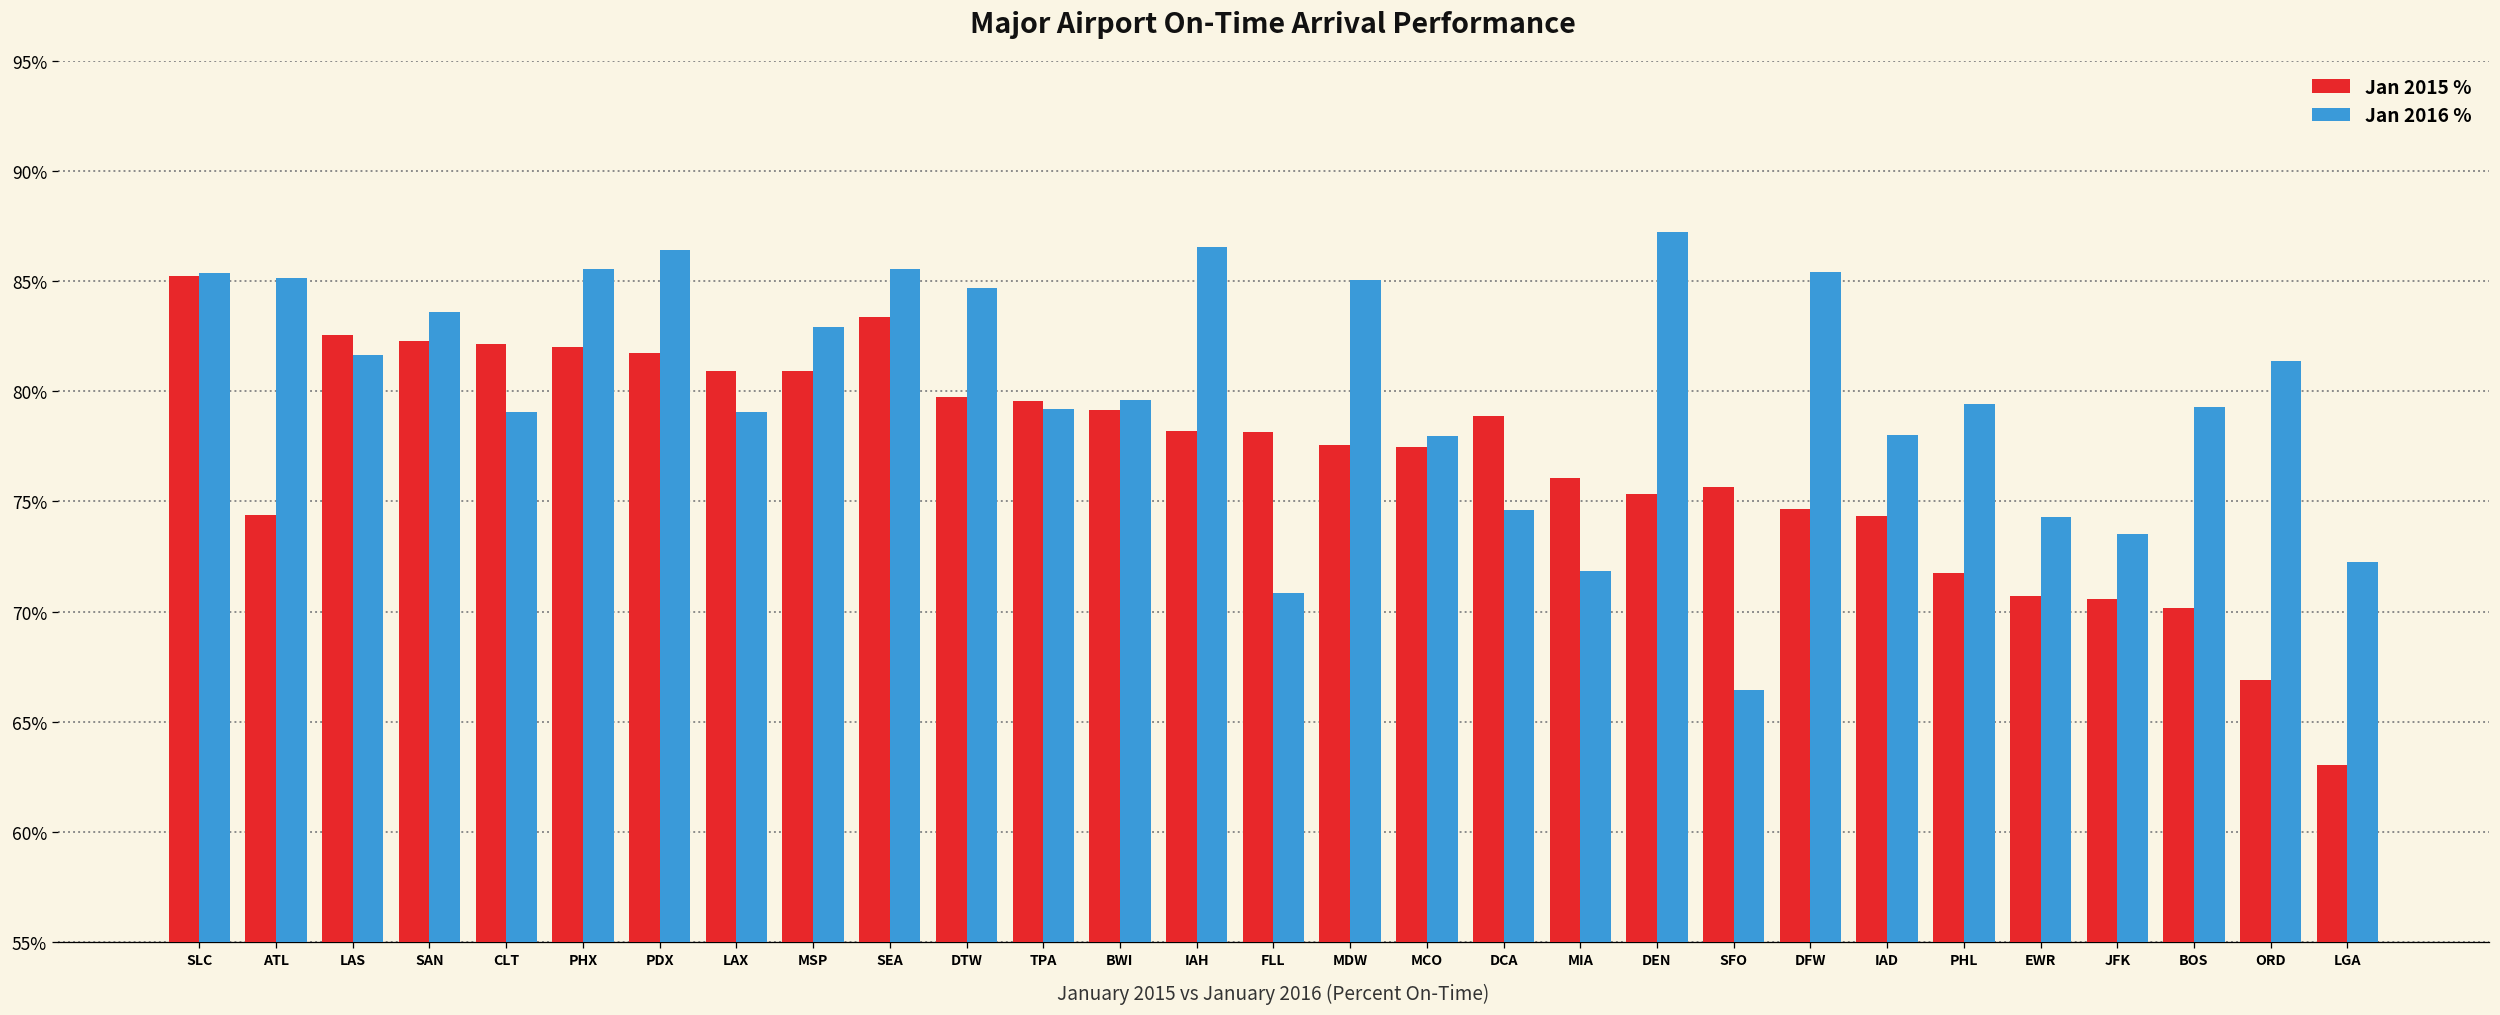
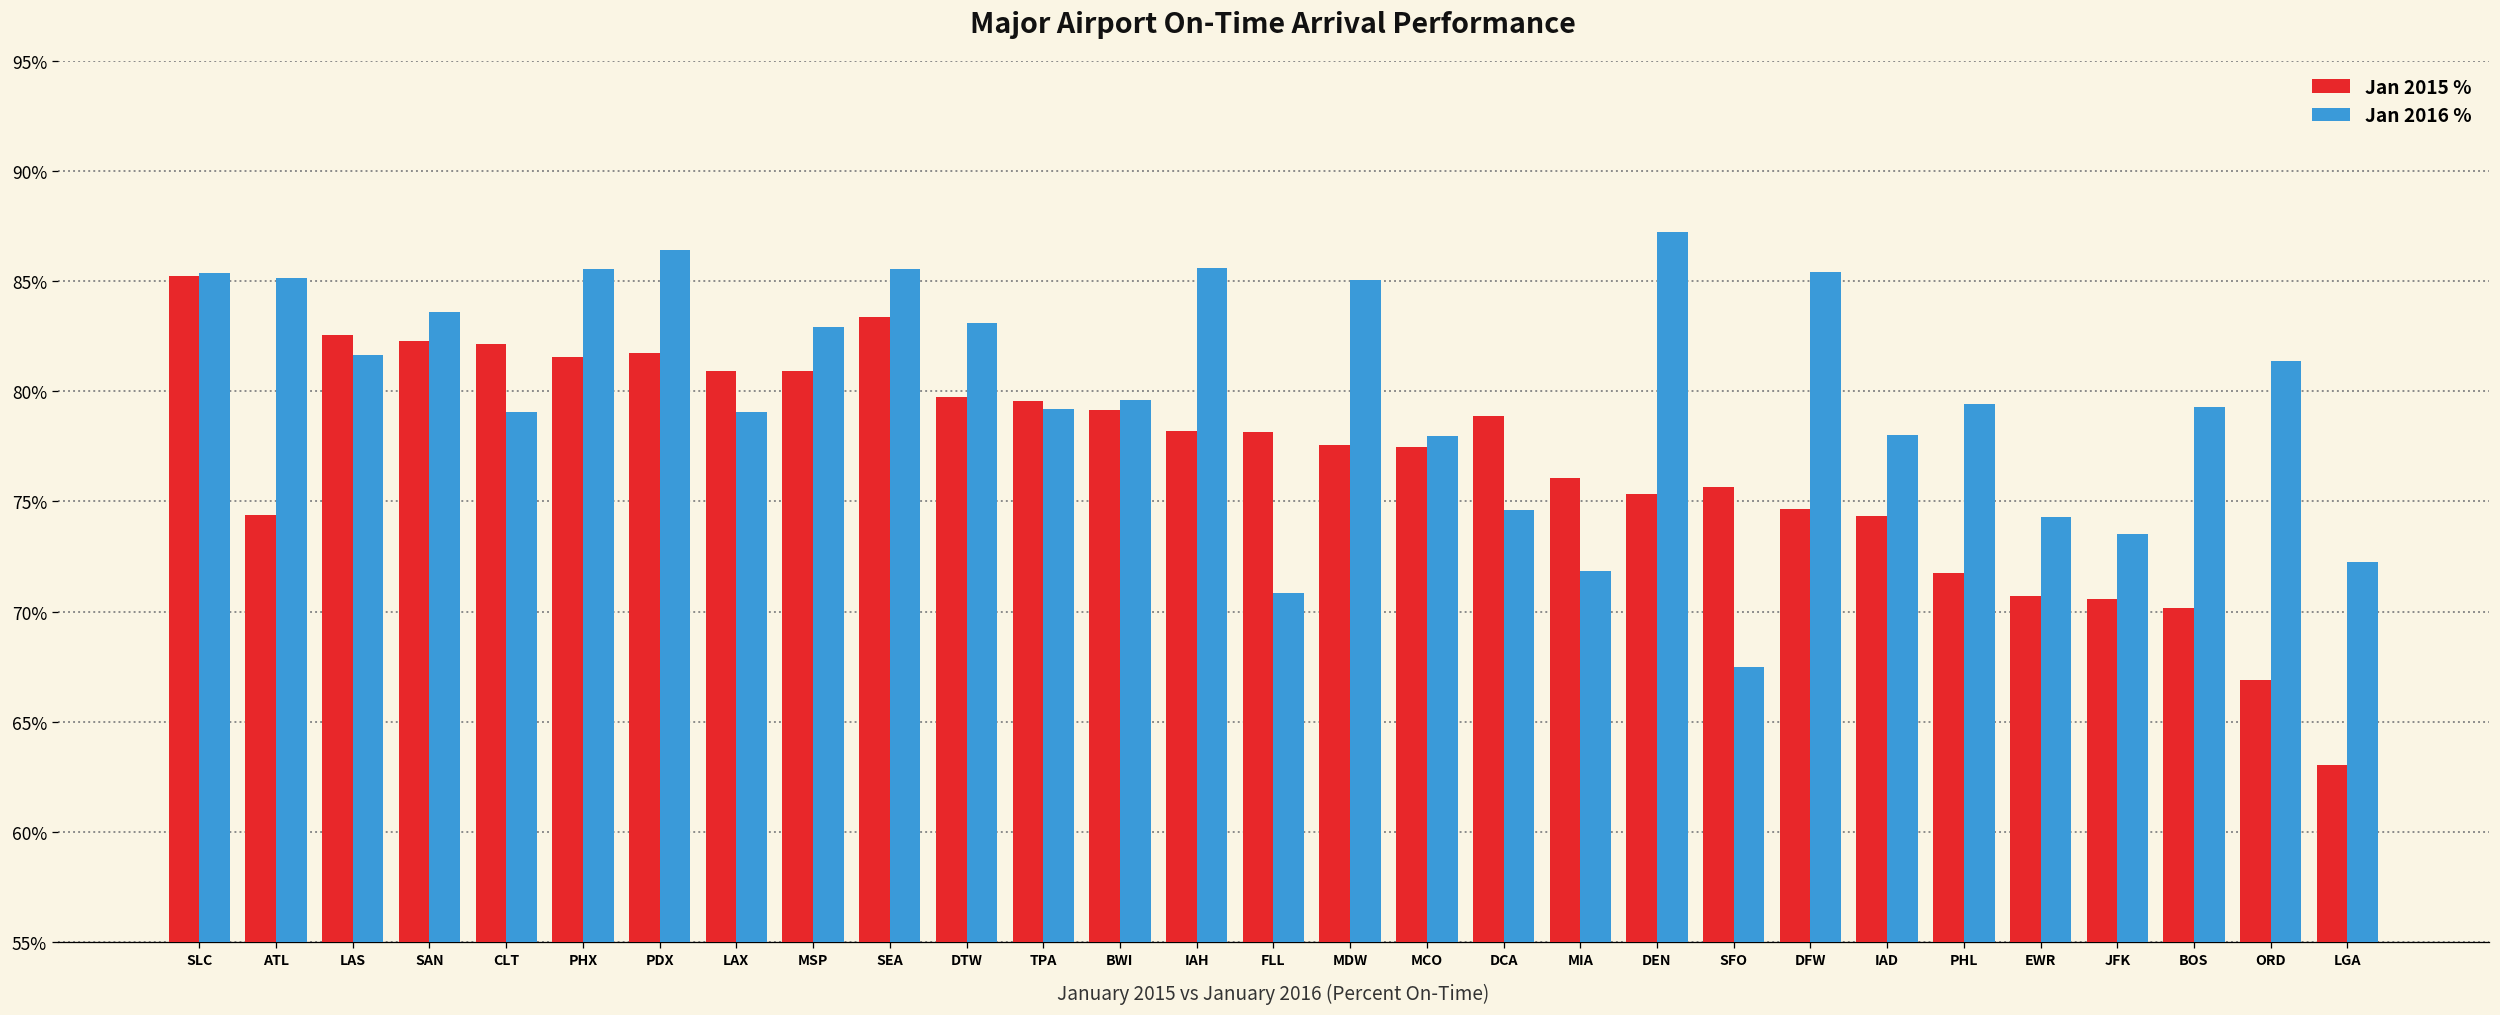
Jan 2015 %, PHX: 82.0% -> 81.6%
Jan 2016 %, DTW: 84.7% -> 83.1%
Jan 2016 %, IAH: 86.6% -> 85.6%
Jan 2016 %, SFO: 66.4% -> 67.5%
